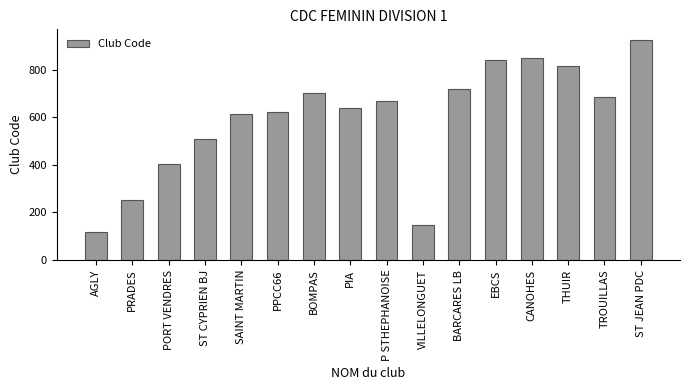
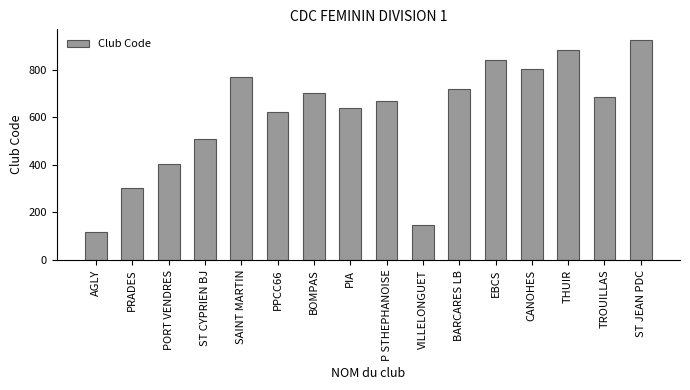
PRADES: 250 -> 300
SAINT MARTIN: 610 -> 770
CANOHES: 850 -> 800
THUIR: 820 -> 880
